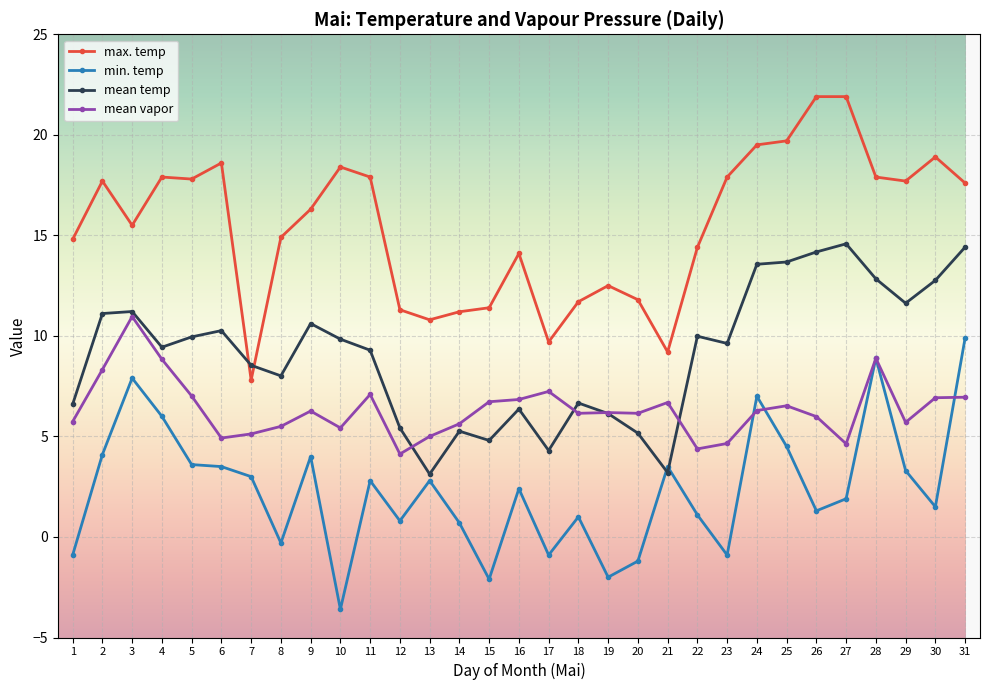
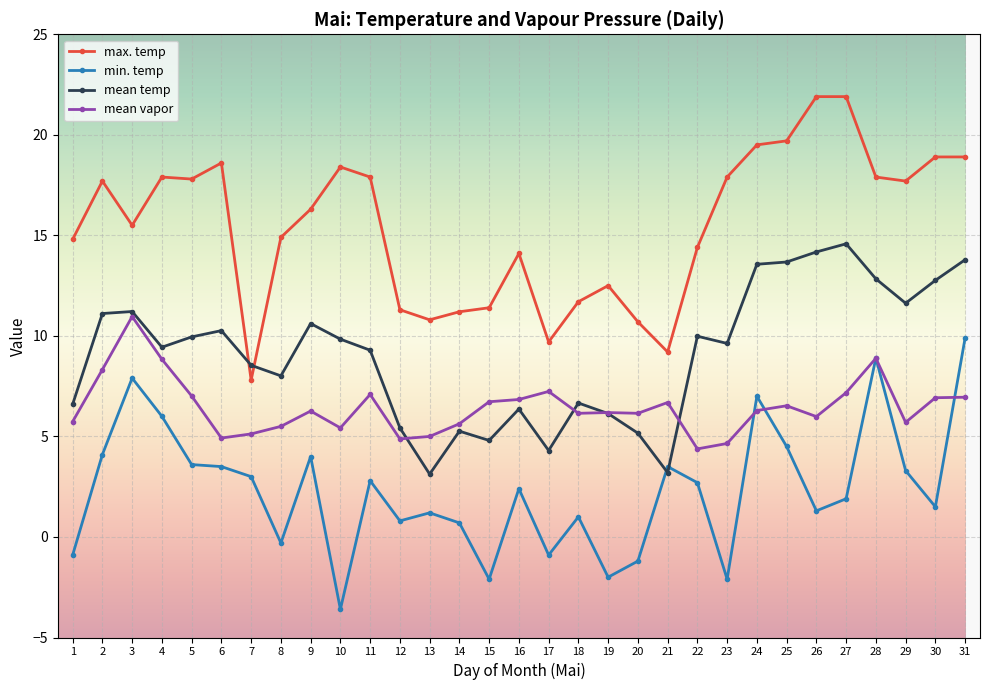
mean vapor, 12: 4.1 -> 4.9
min. temp, 13: 2.8 -> 1.2
max. temp, 20: 11.8 -> 10.7
min. temp, 22: 1.1 -> 2.7
min. temp, 23: -0.9 -> -2.1
mean vapor, 27: 4.6 -> 7.2
max. temp, 31: 17.6 -> 18.9
mean temp, 31: 14.4 -> 13.8
